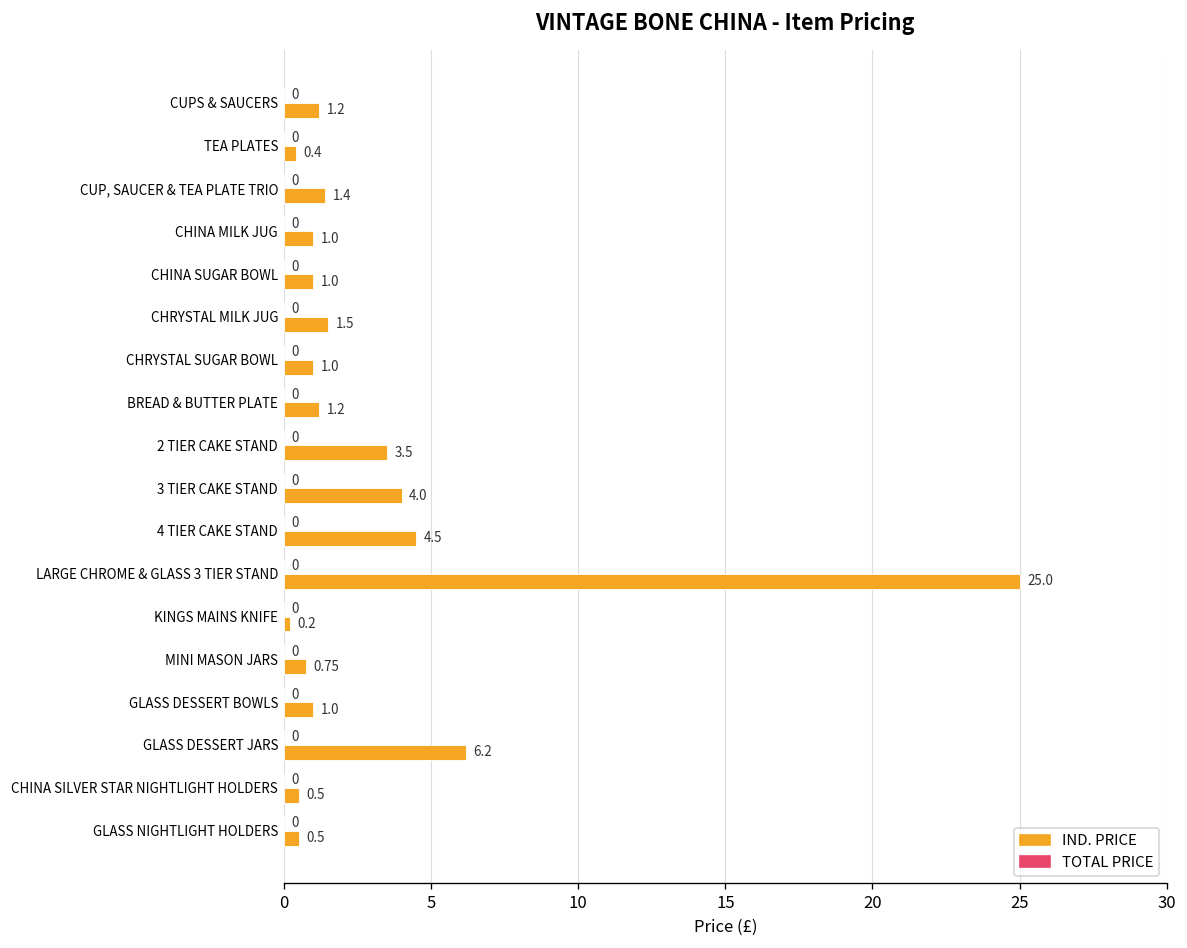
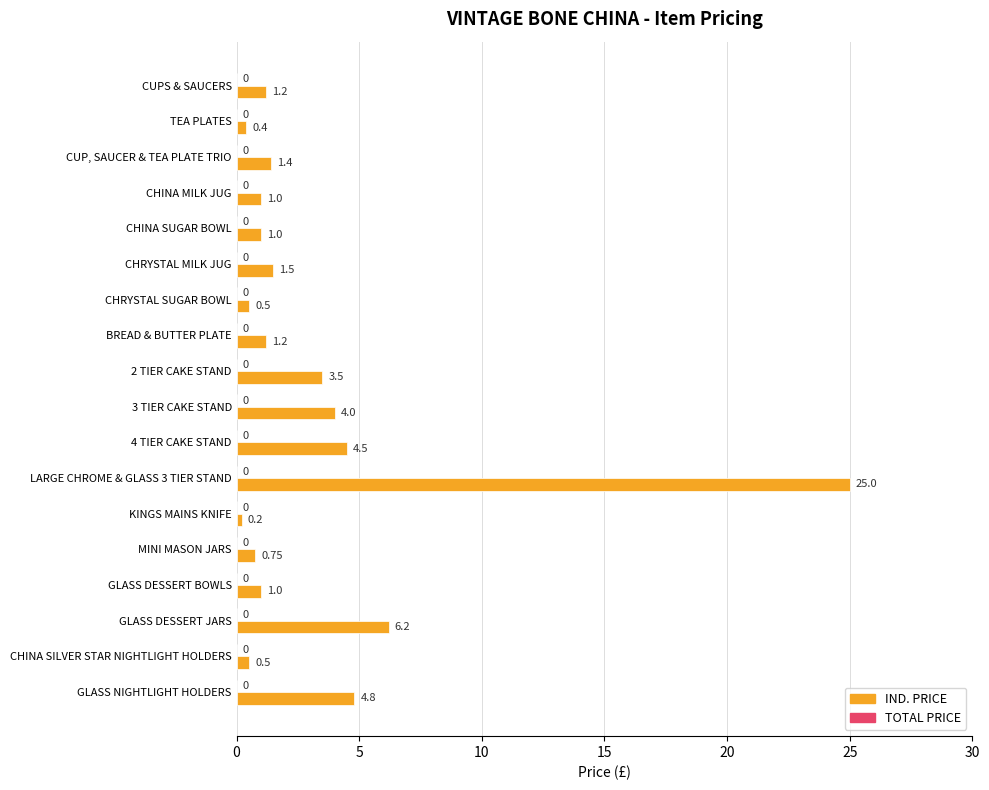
IND. PRICE, CHRYSTAL SUGAR BOWL: 1.0 -> 0.5
IND. PRICE, GLASS NIGHTLIGHT HOLDERS: 0.5 -> 4.8
